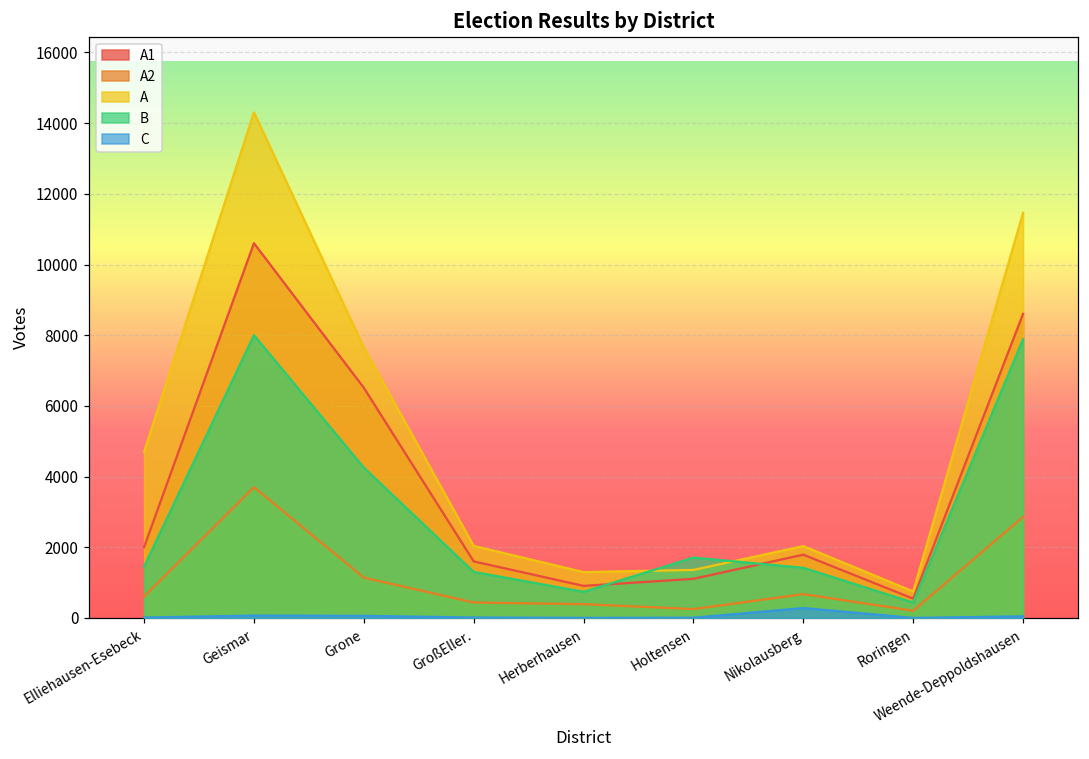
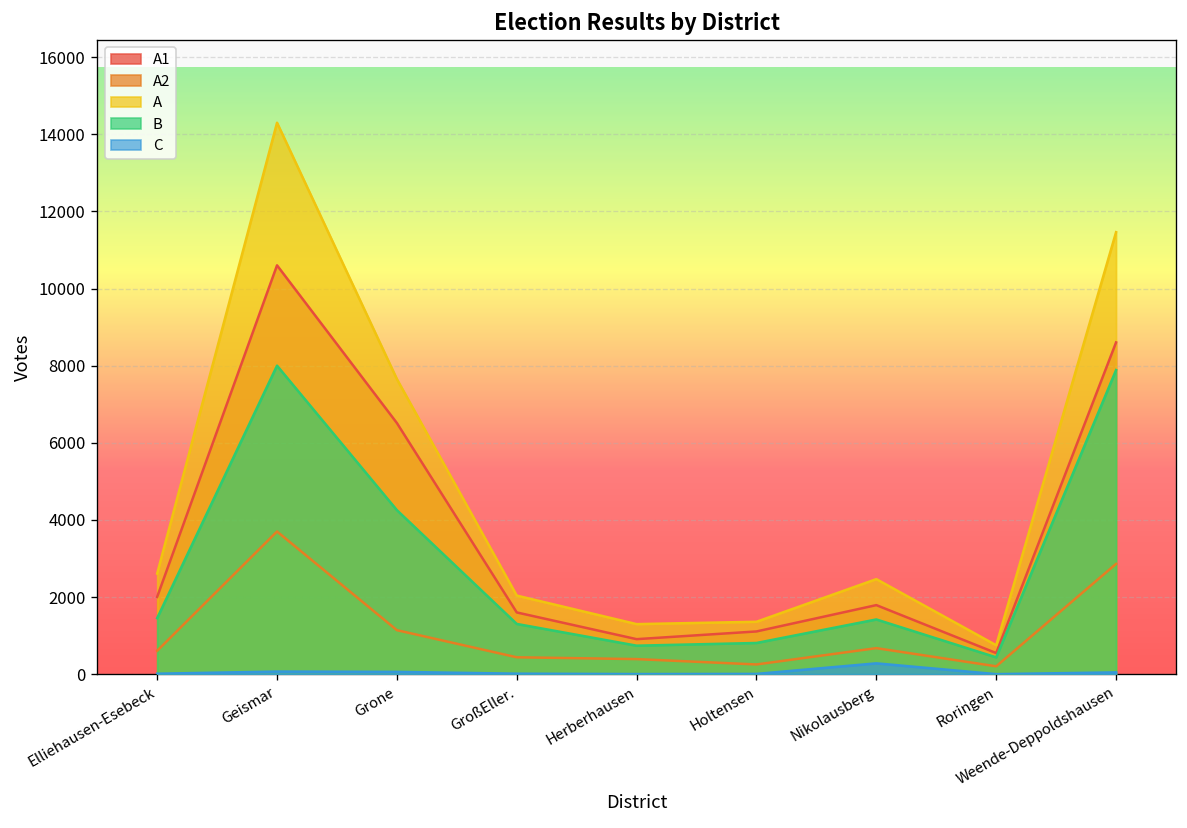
A, Elliehausen-Esebeck: 4700 -> 2600
B, Holtensen: 1700 -> 800
A, Nikolausberg: 2000 -> 2500
